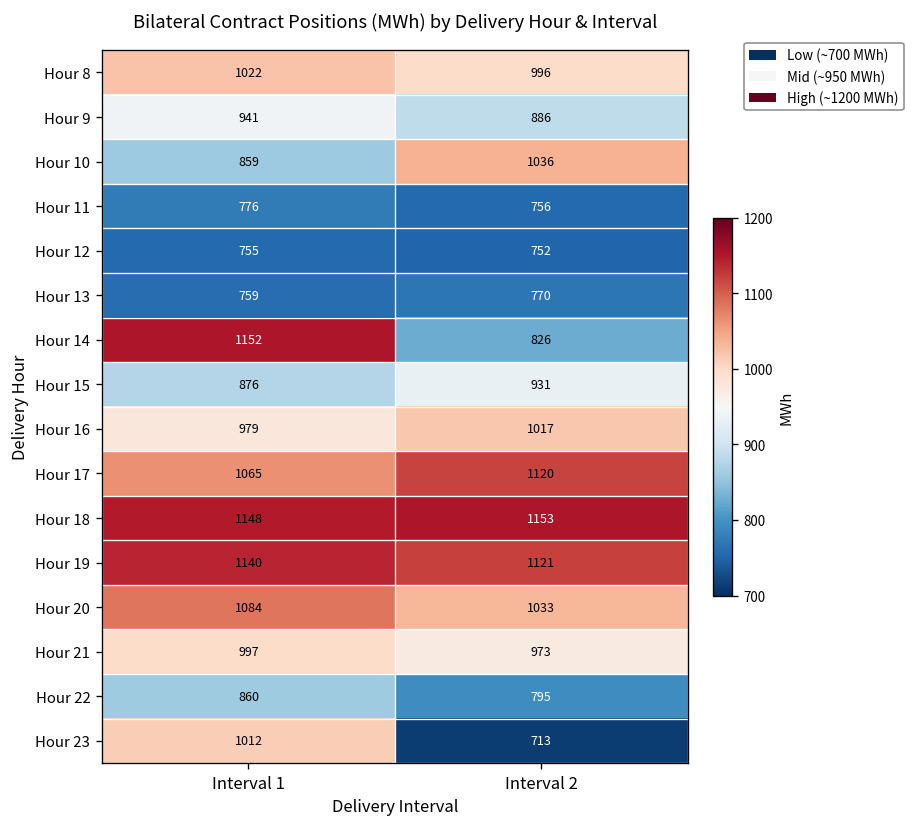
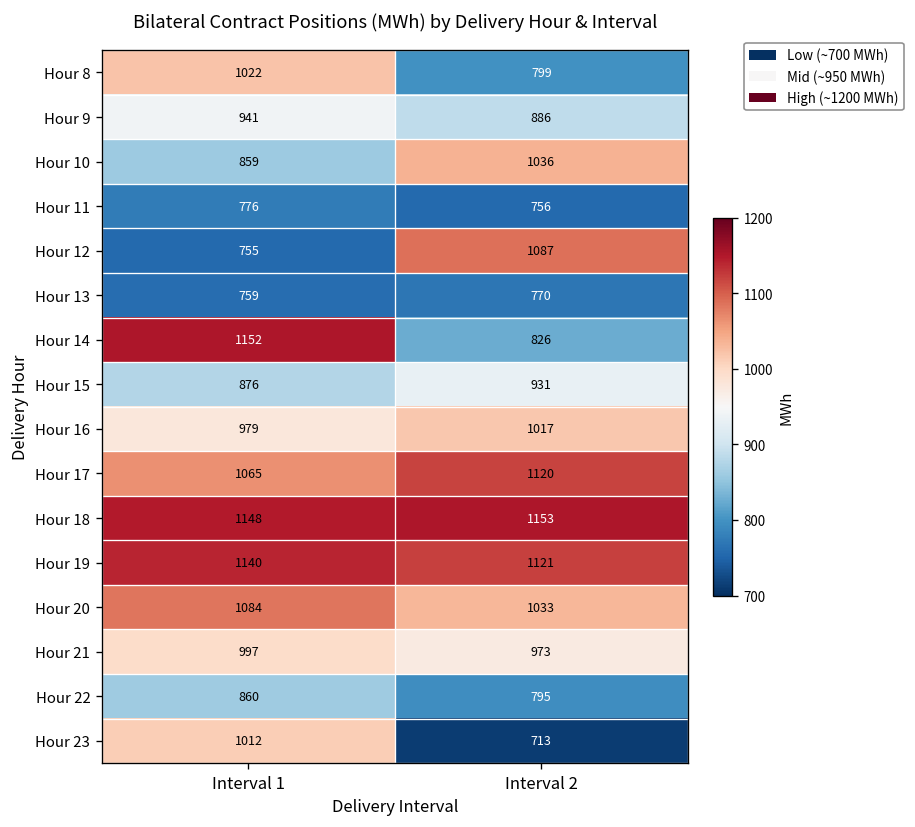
Hour 8, Interval 2: 996 -> 799
Hour 12, Interval 2: 752 -> 1087
